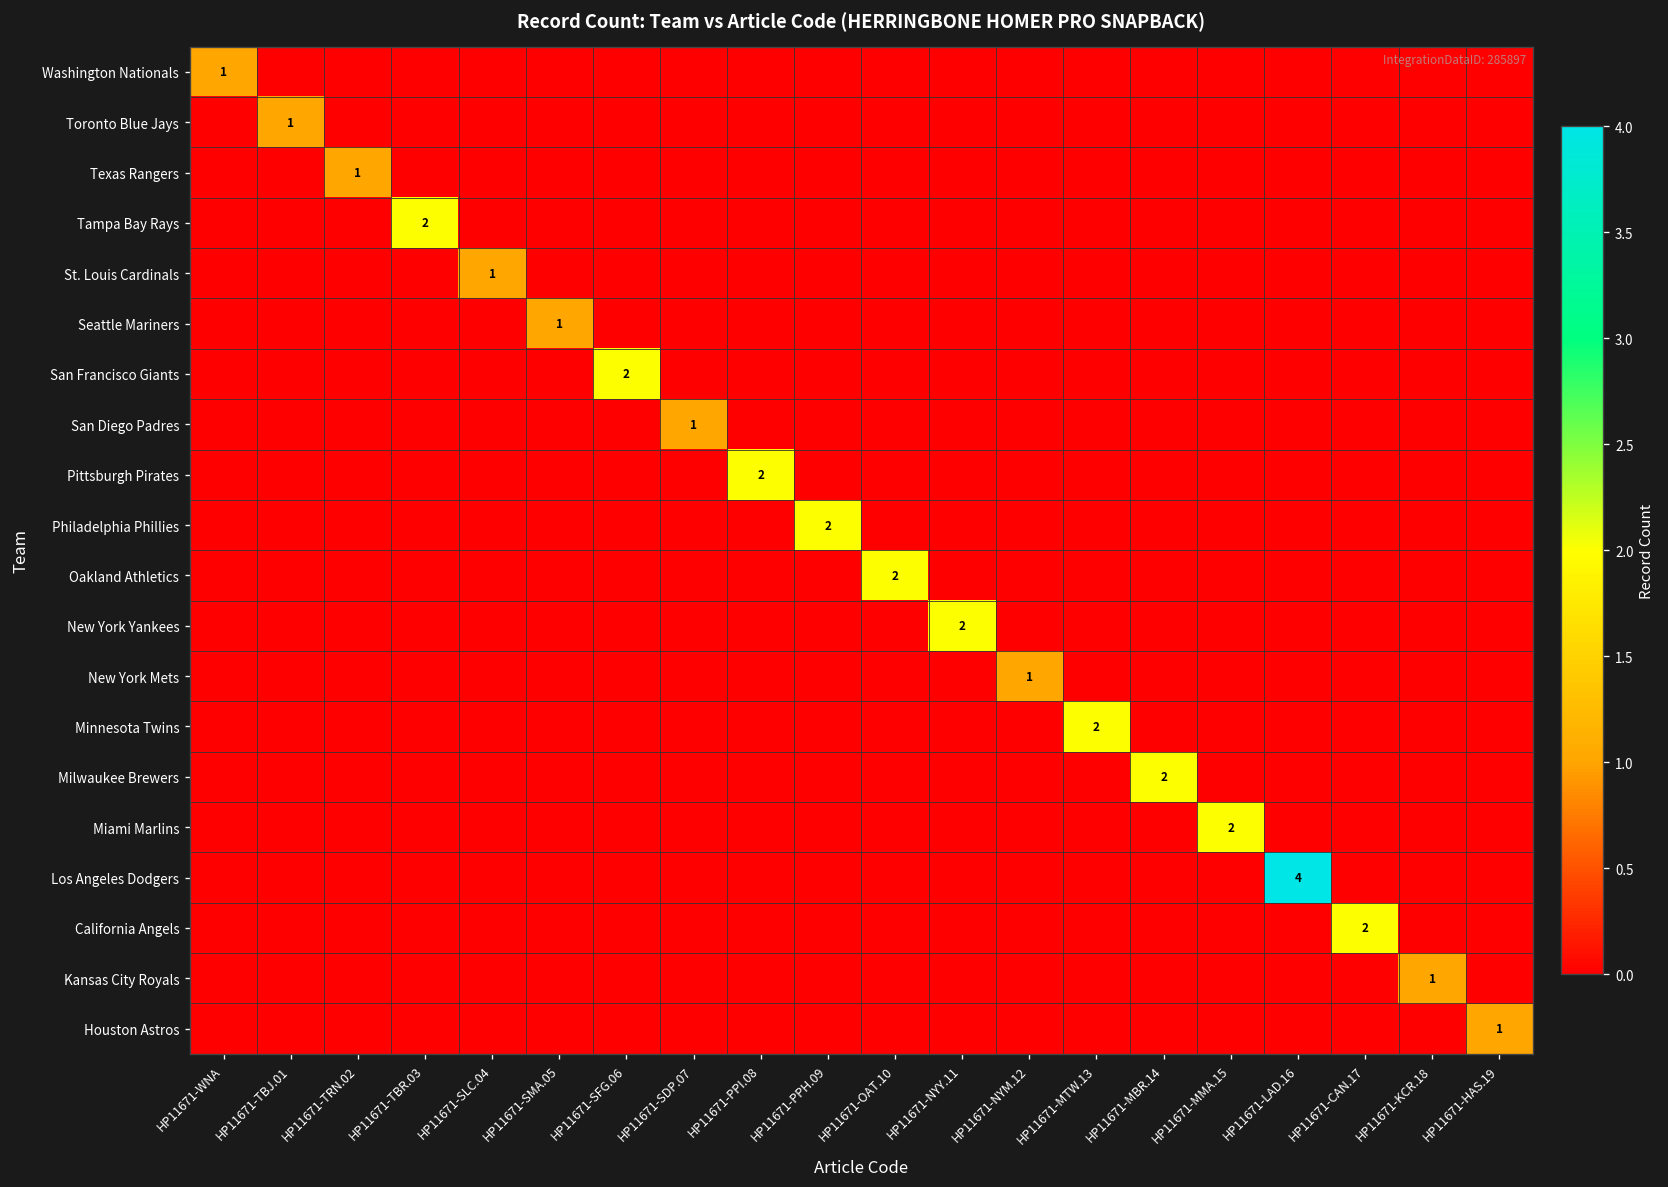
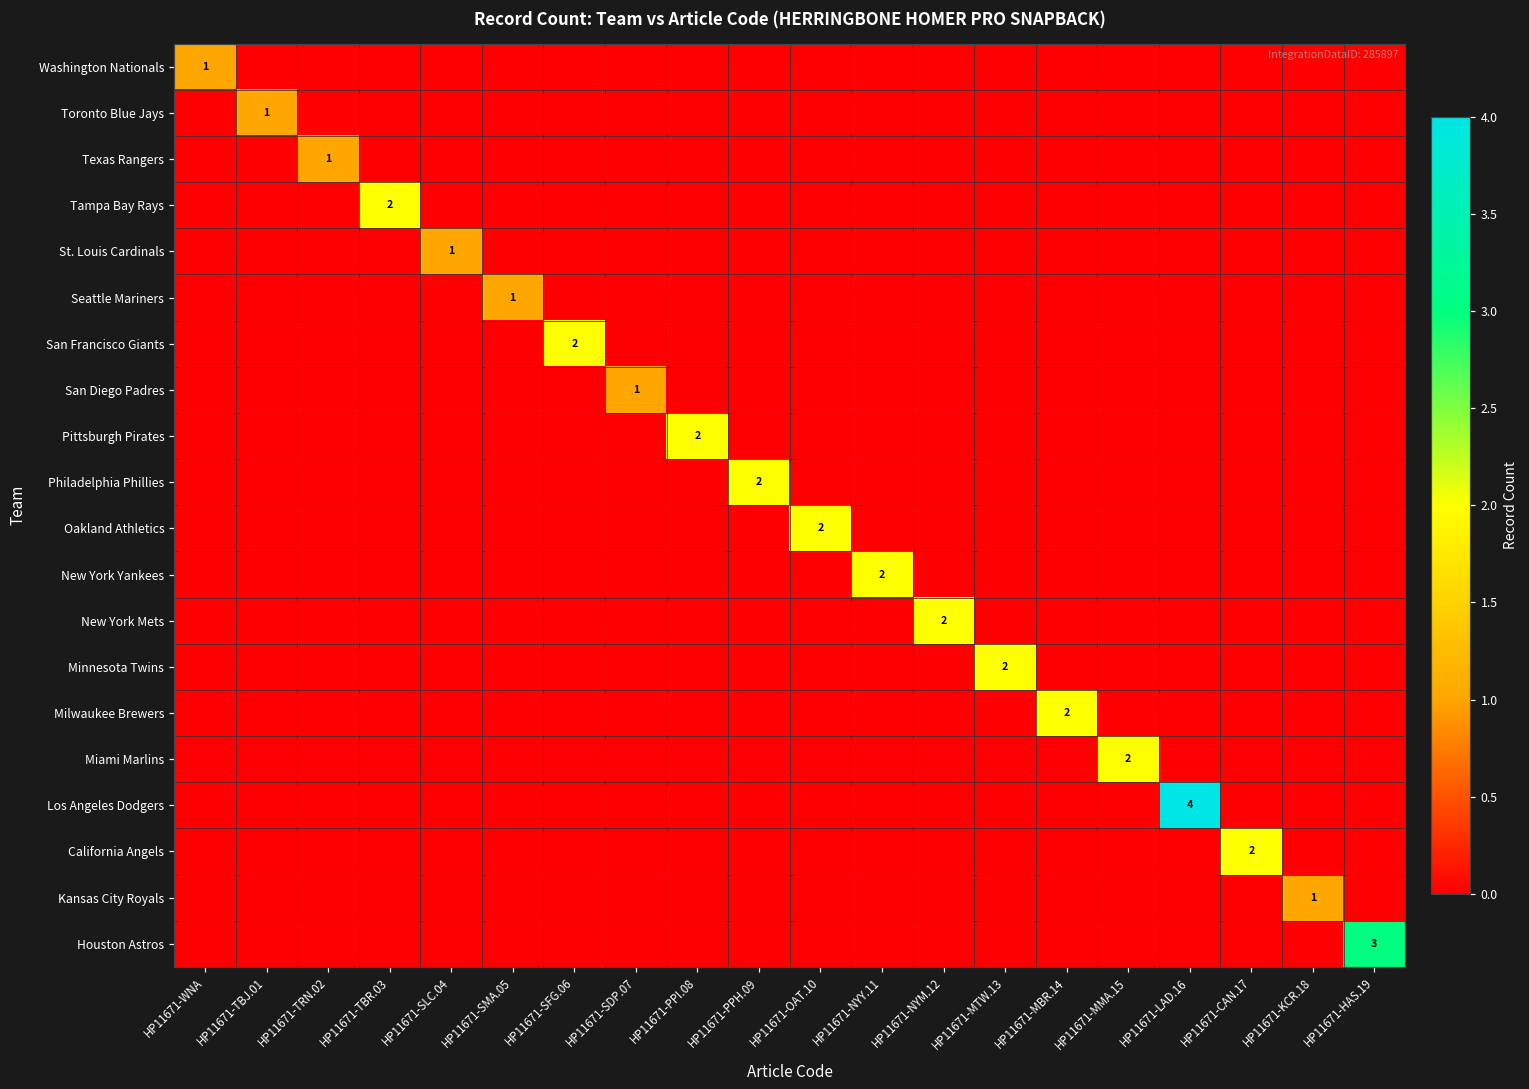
New York Mets, HP11671-NYM.12: 1 -> 2
Houston Astros, HP11671-HAS.19: 1 -> 3
